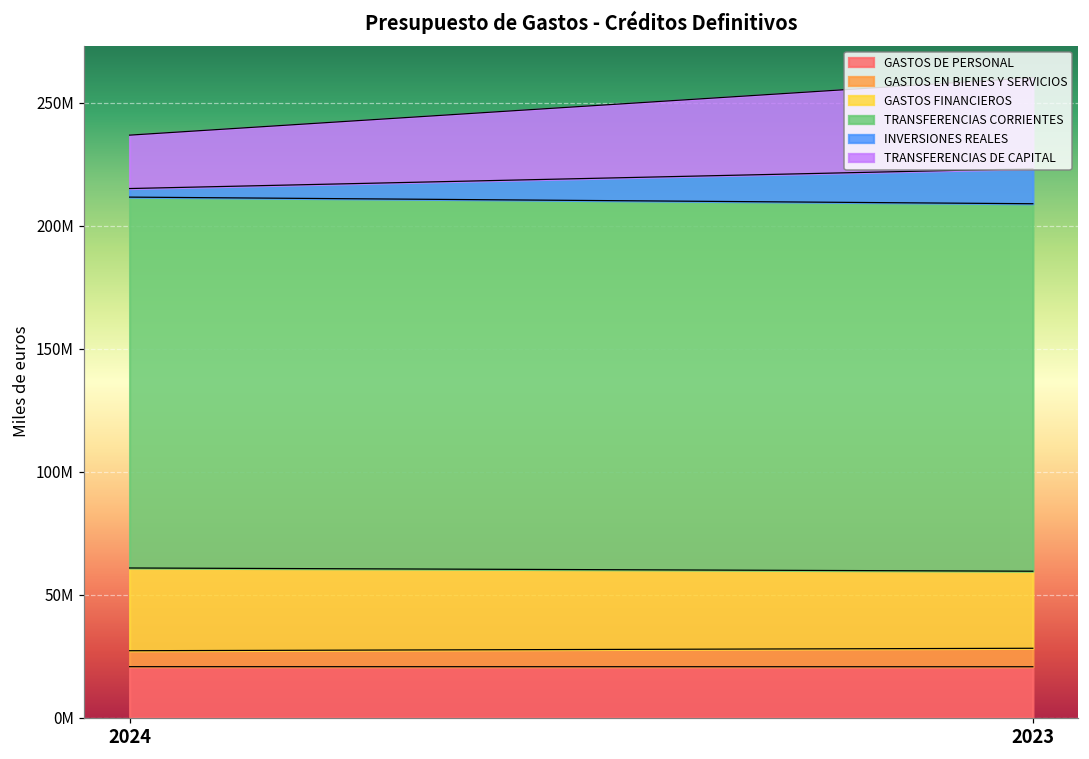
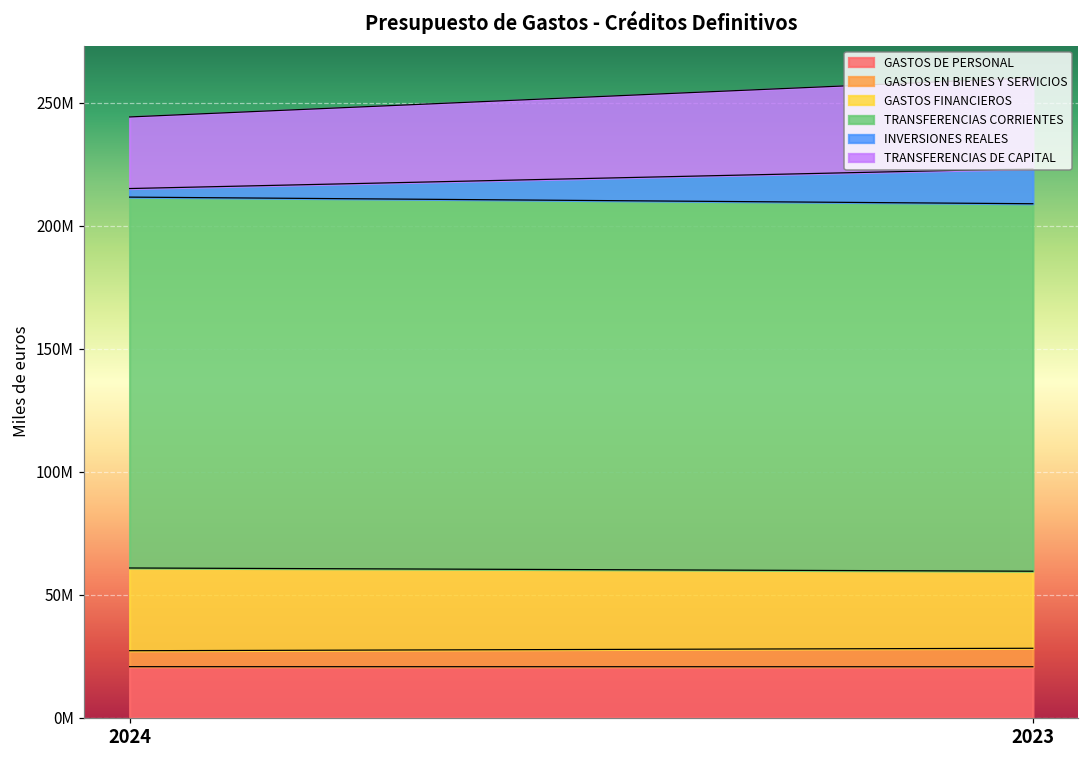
TRANSFERENCIAS DE CAPITAL, 2024: 22000000 -> 29000000
